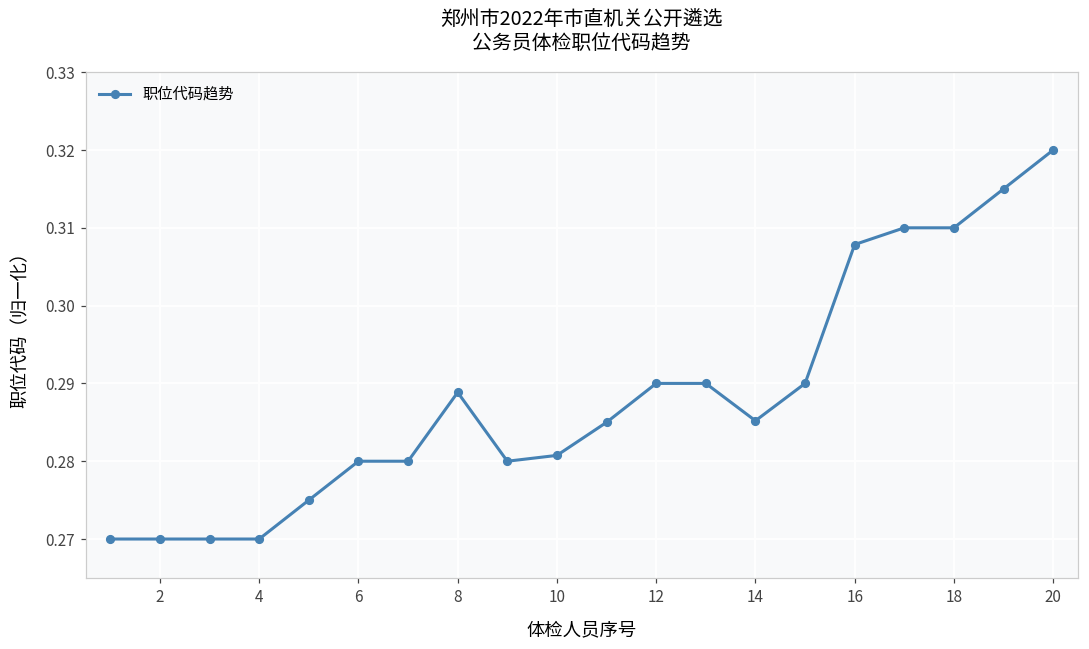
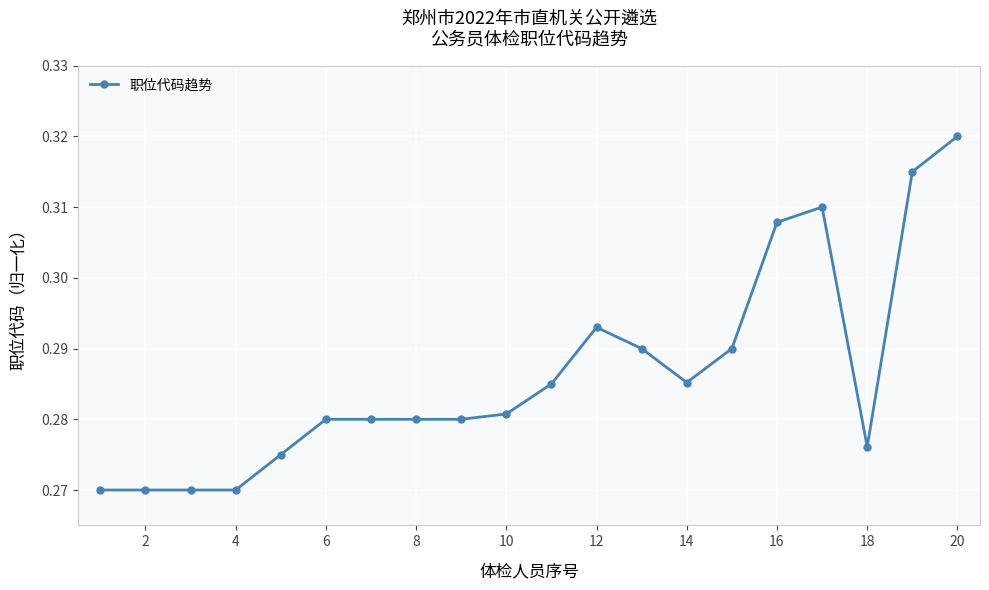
8: 0.289 -> 0.280
12: 0.290 -> 0.293
18: 0.310 -> 0.276
